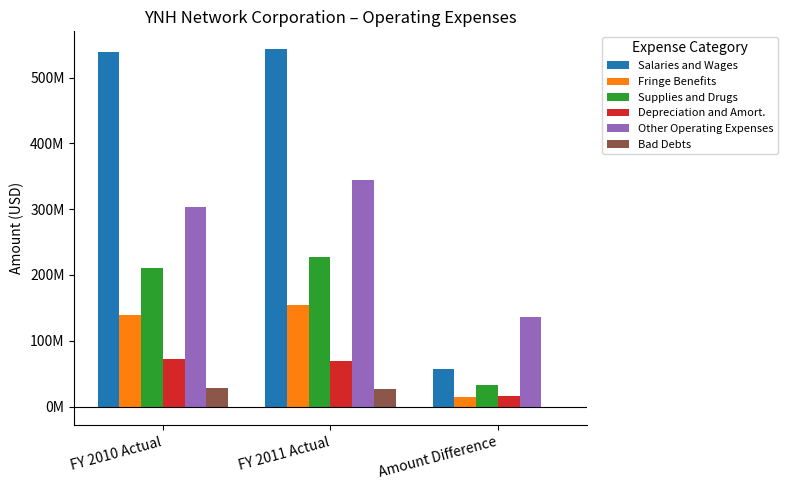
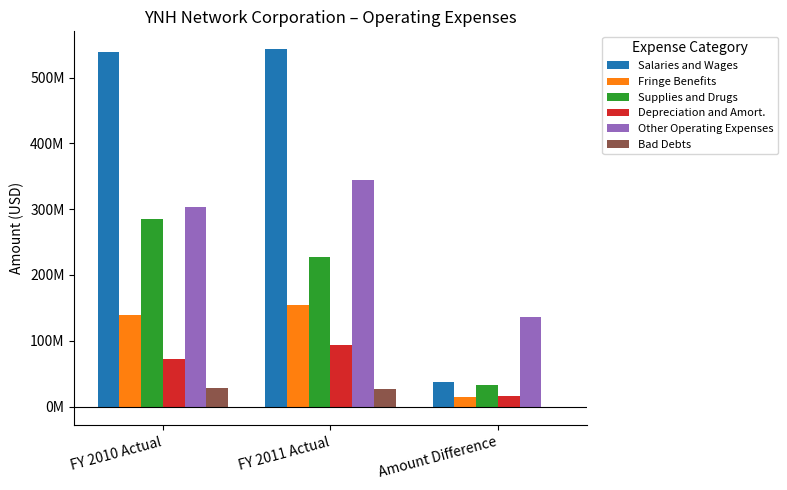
Supplies and Drugs, FY 2010 Actual: 210000000 -> 290000000
Depreciation and Amort., FY 2011 Actual: 70000000 -> 90000000
Salaries and Wages, Amount Difference: 60000000 -> 40000000
